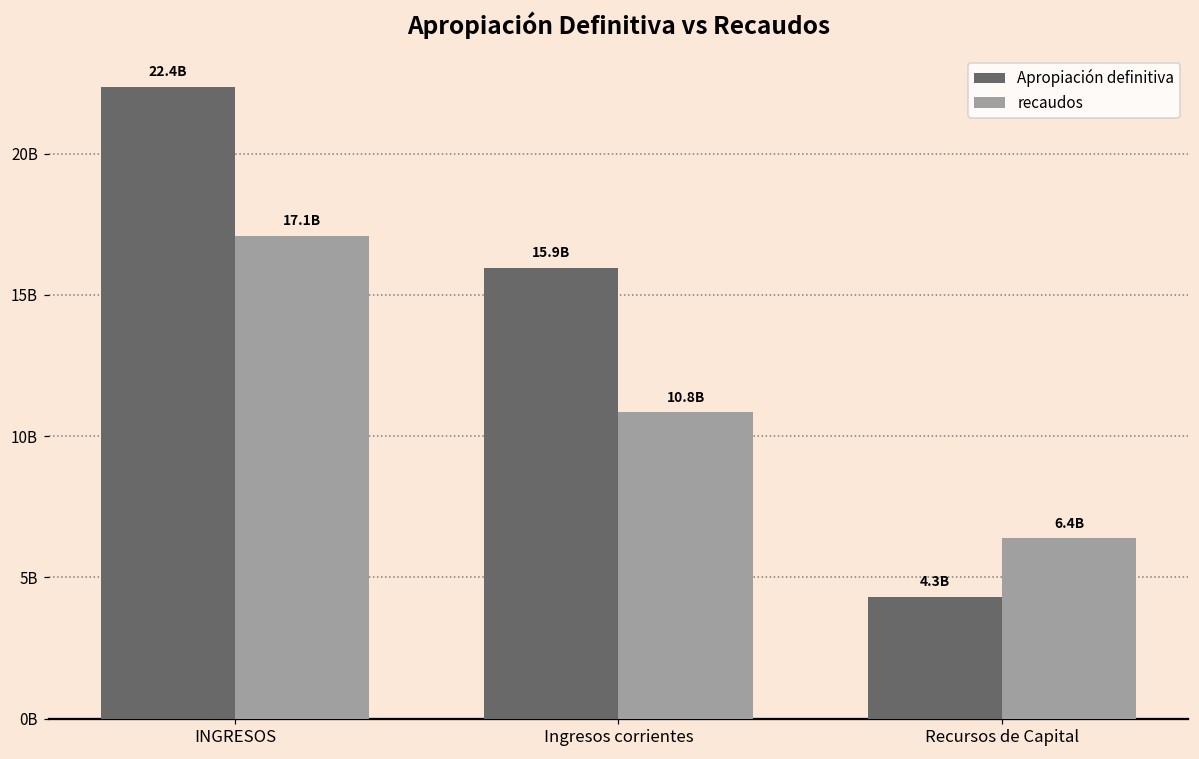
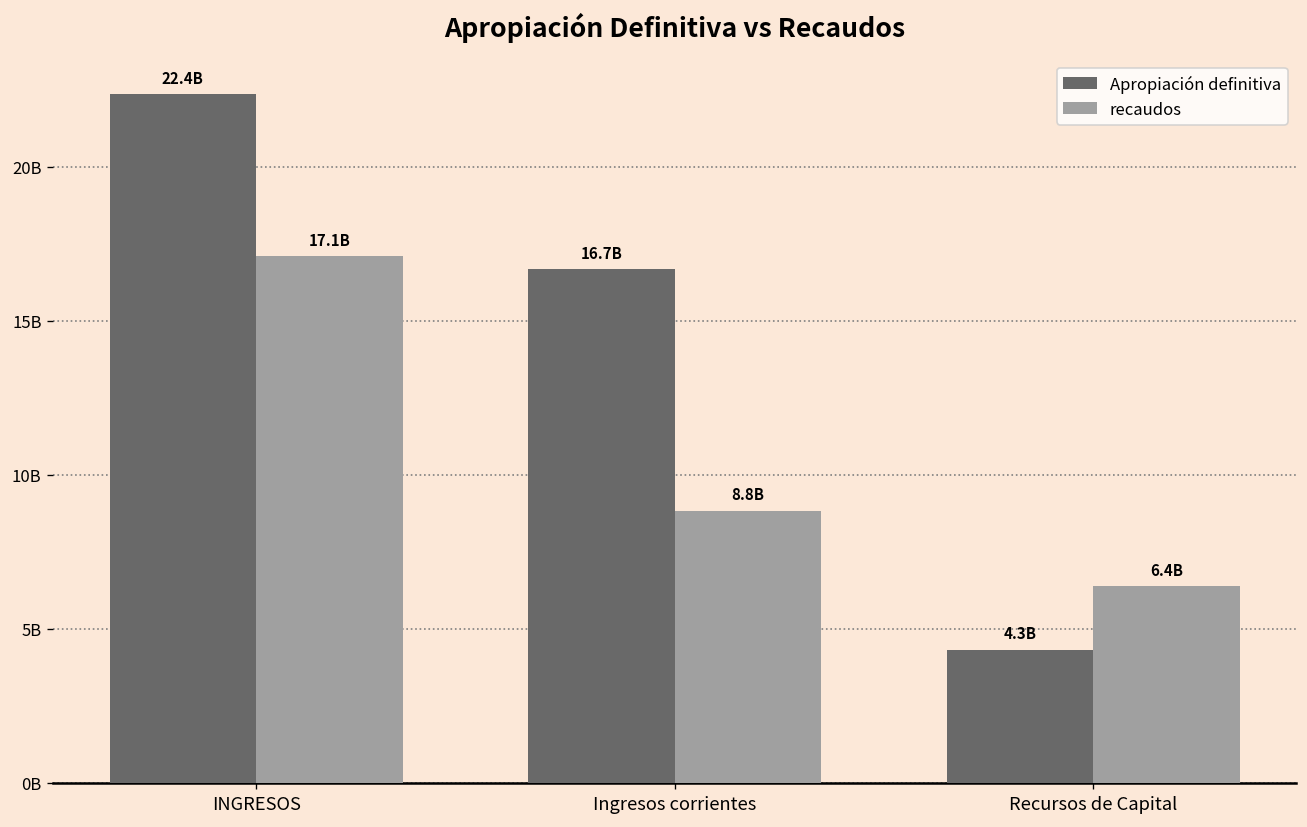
Apropiación definitiva, Ingresos corrientes: 15.9B -> 16.7B
recaudos, Ingresos corrientes: 10.8B -> 8.8B
